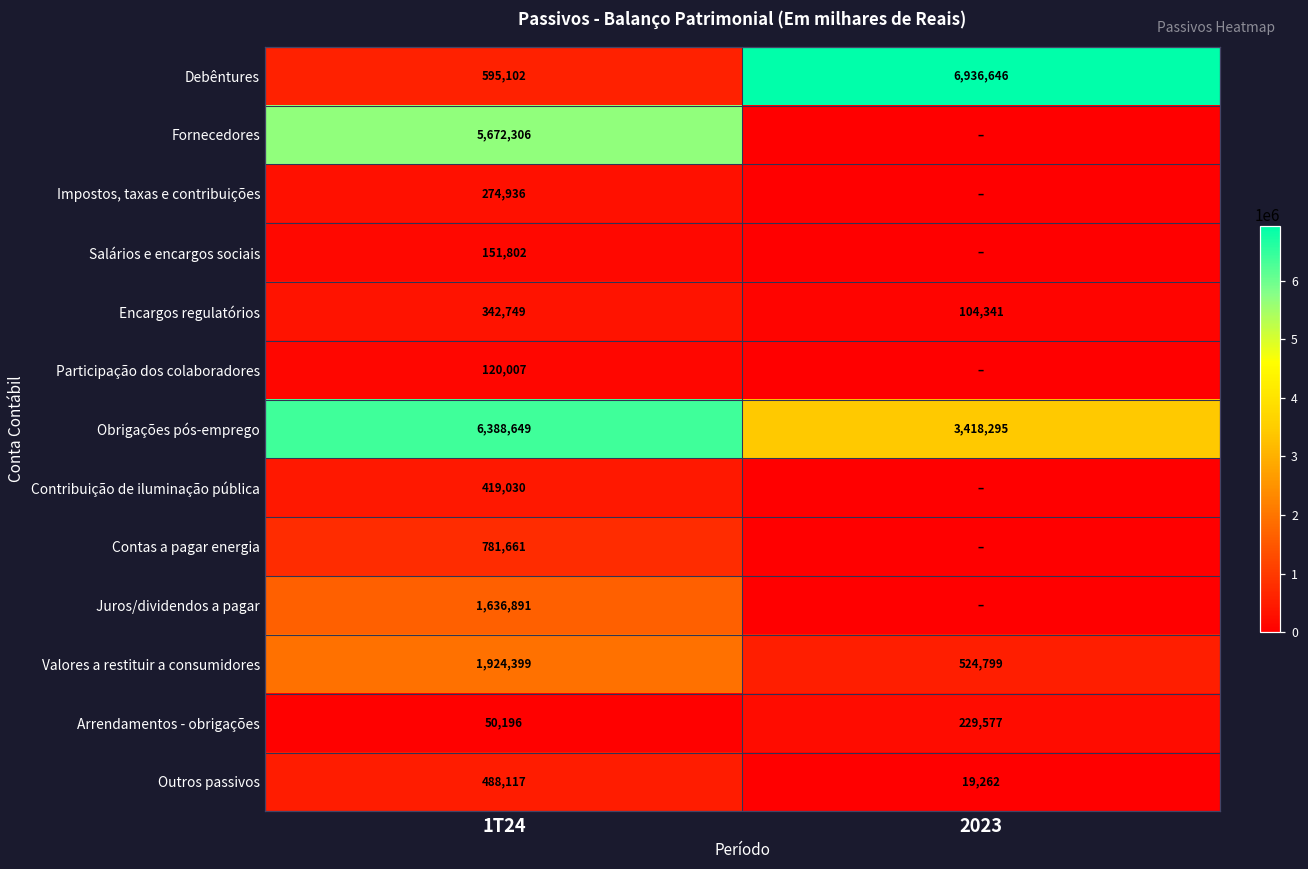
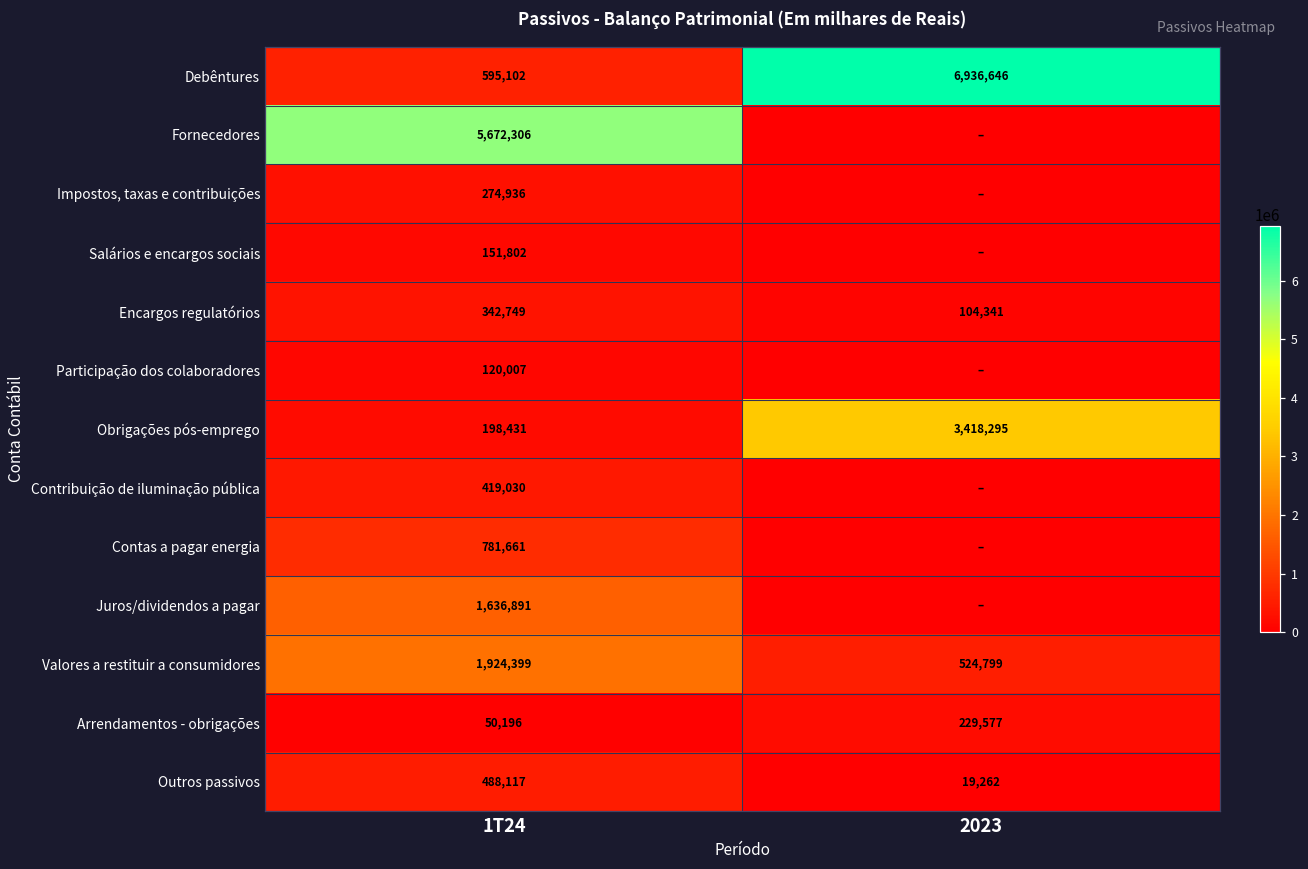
Obrigações pós-emprego, 1T24: 6,388,649 -> 198,431
